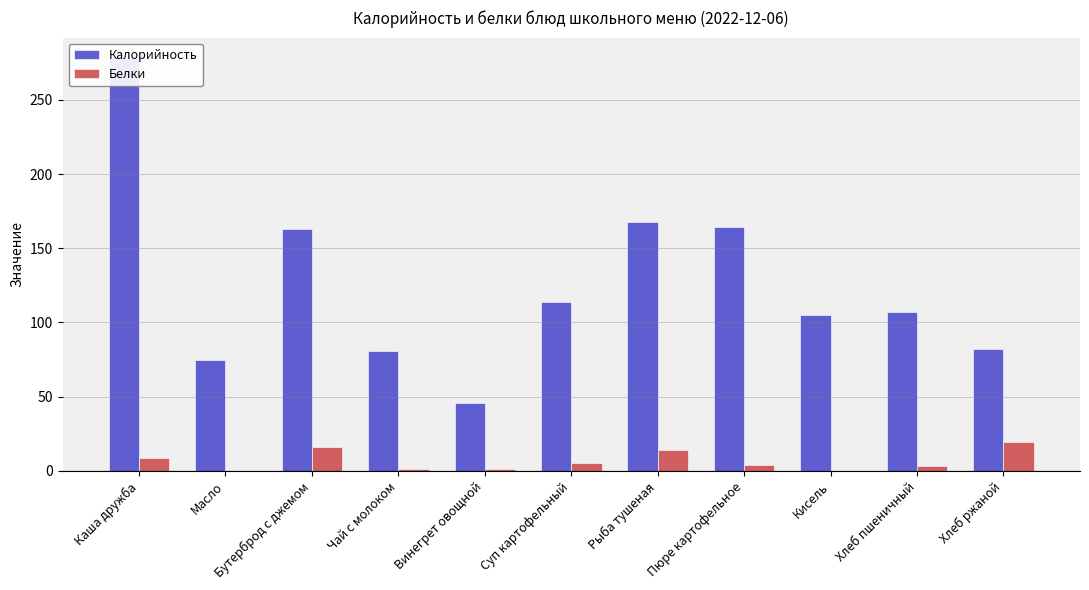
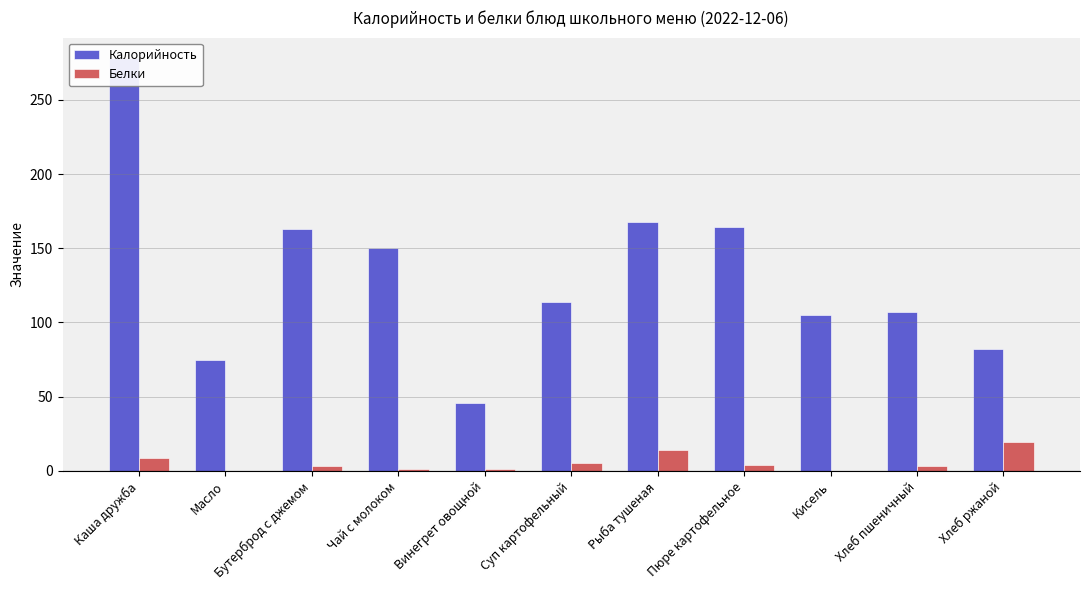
Белки, Бутерброд с джемом: 16 -> 3
Калорийность, Чай с молоком: 81 -> 150
